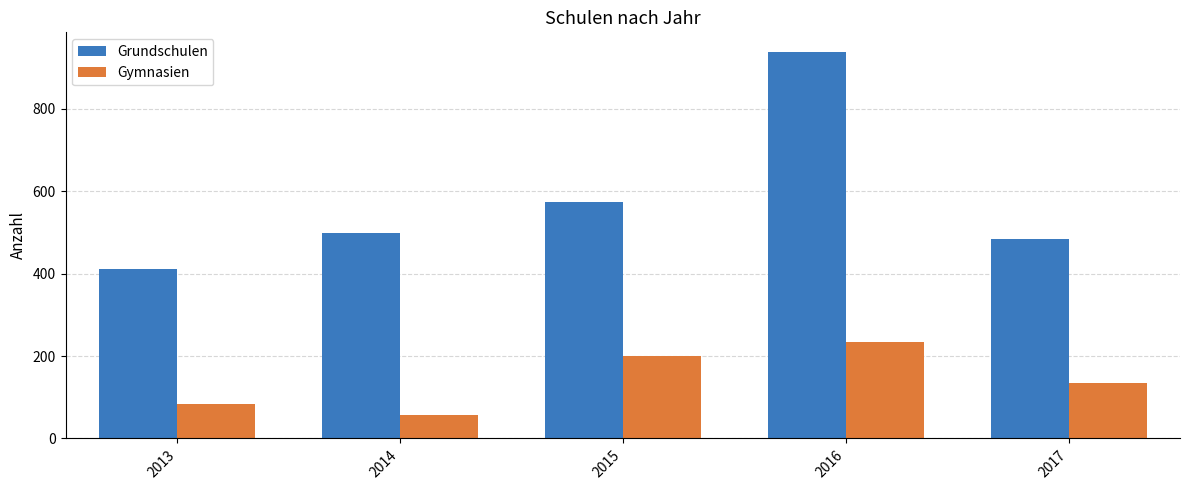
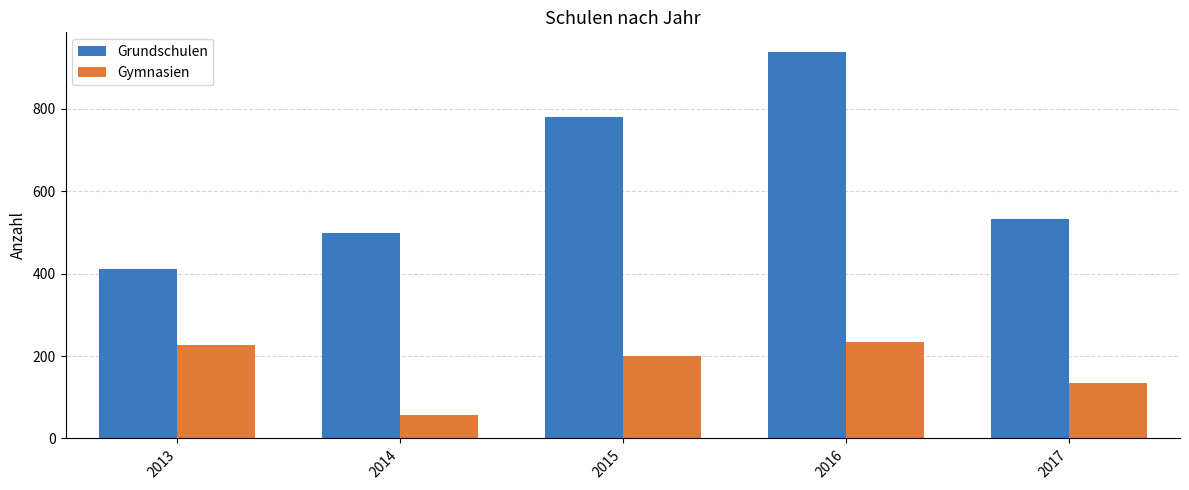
Gymnasien, 2013: 80 -> 230
Grundschulen, 2015: 570 -> 780
Grundschulen, 2017: 480 -> 530
